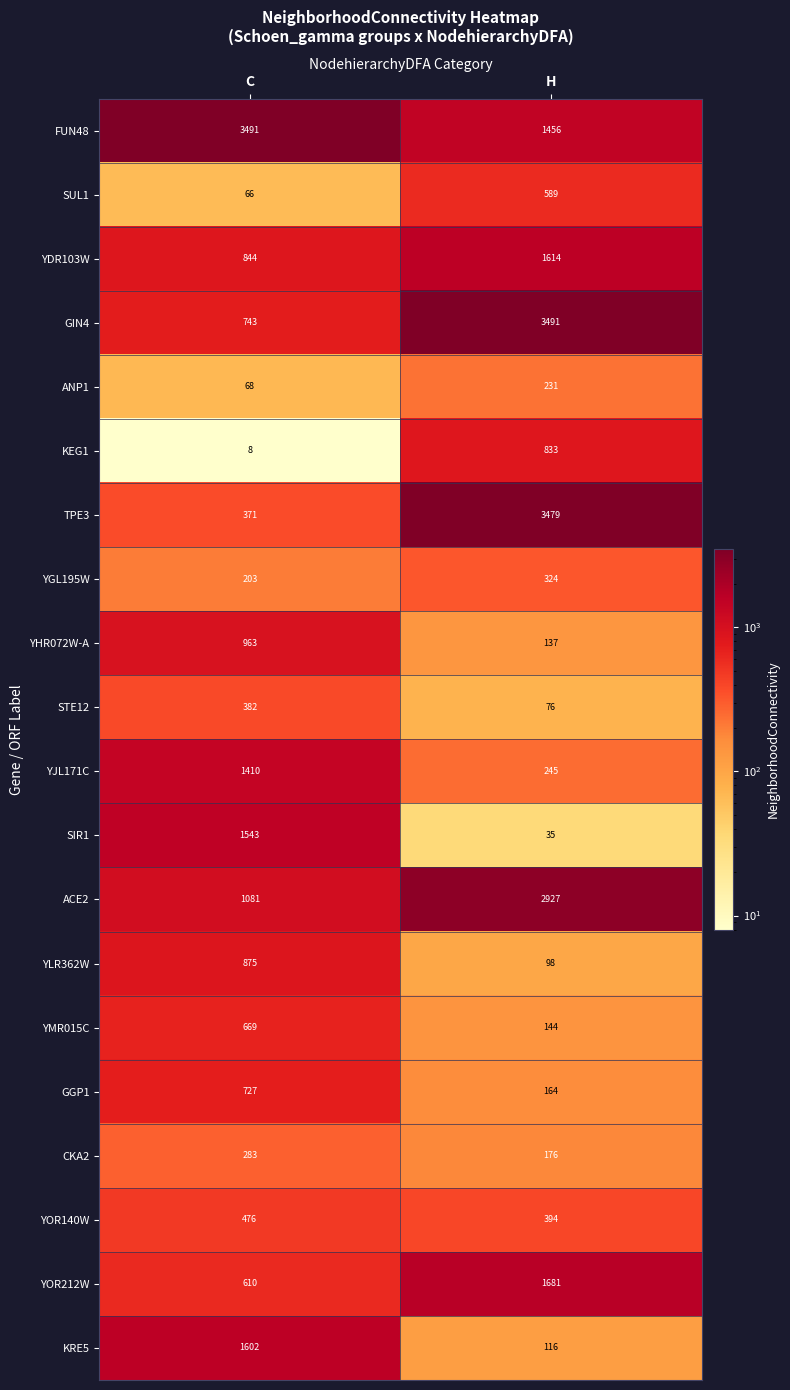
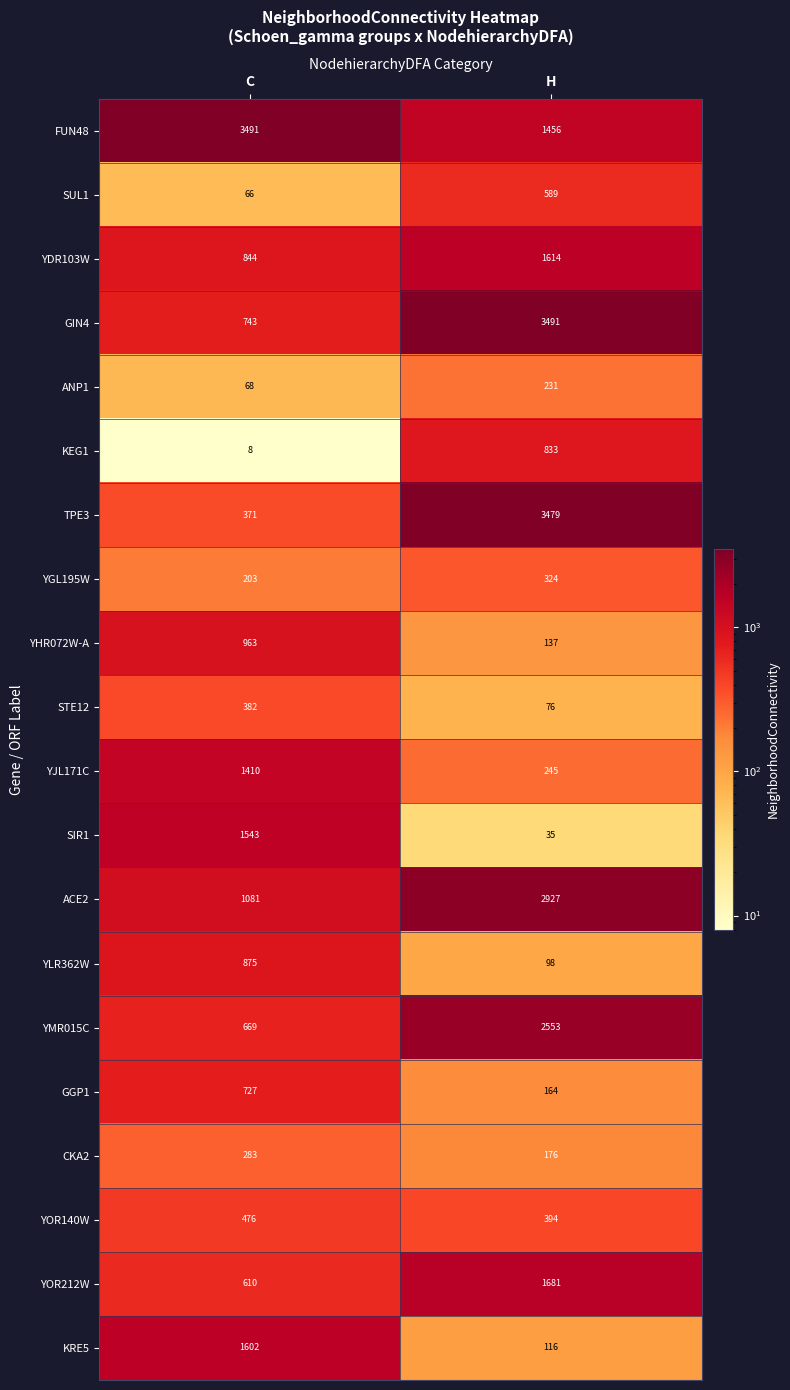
YMR015C, H: 144 -> 2553
